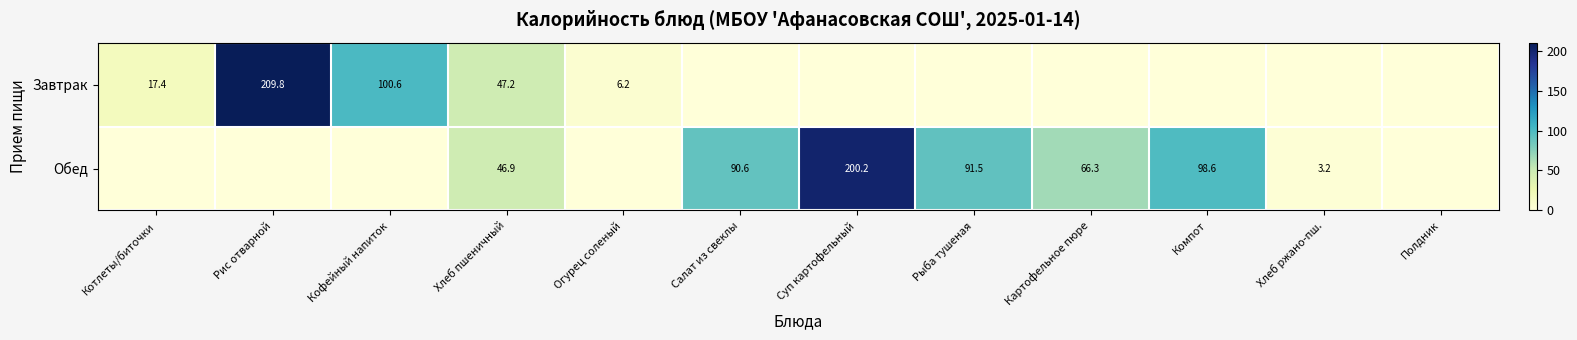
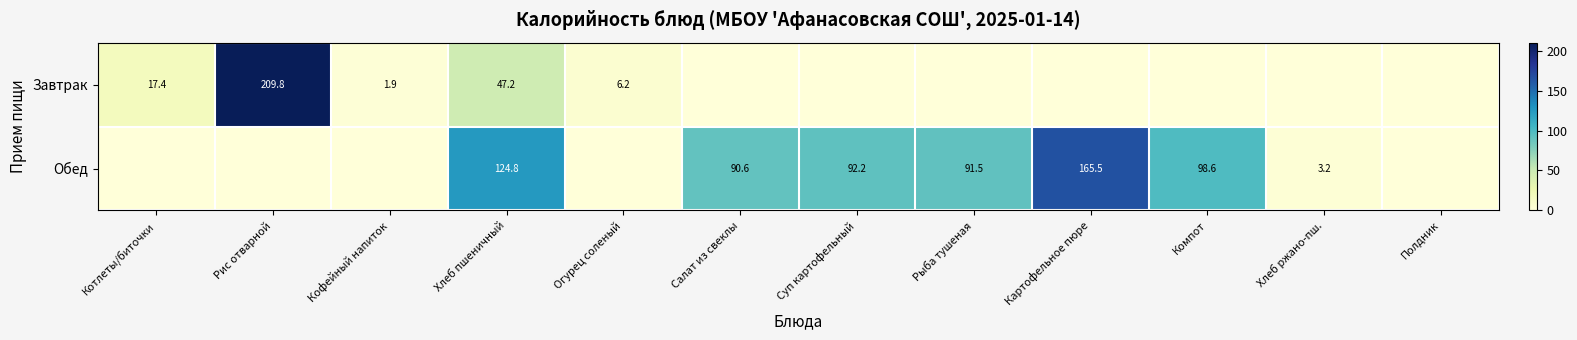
Завтрак, Кофейный напиток: 100.6 -> 1.9
Обед, Хлеб пшеничный: 46.9 -> 124.8
Обед, Суп картофельный: 200.2 -> 92.2
Обед, Картофельное пюре: 66.3 -> 165.5
